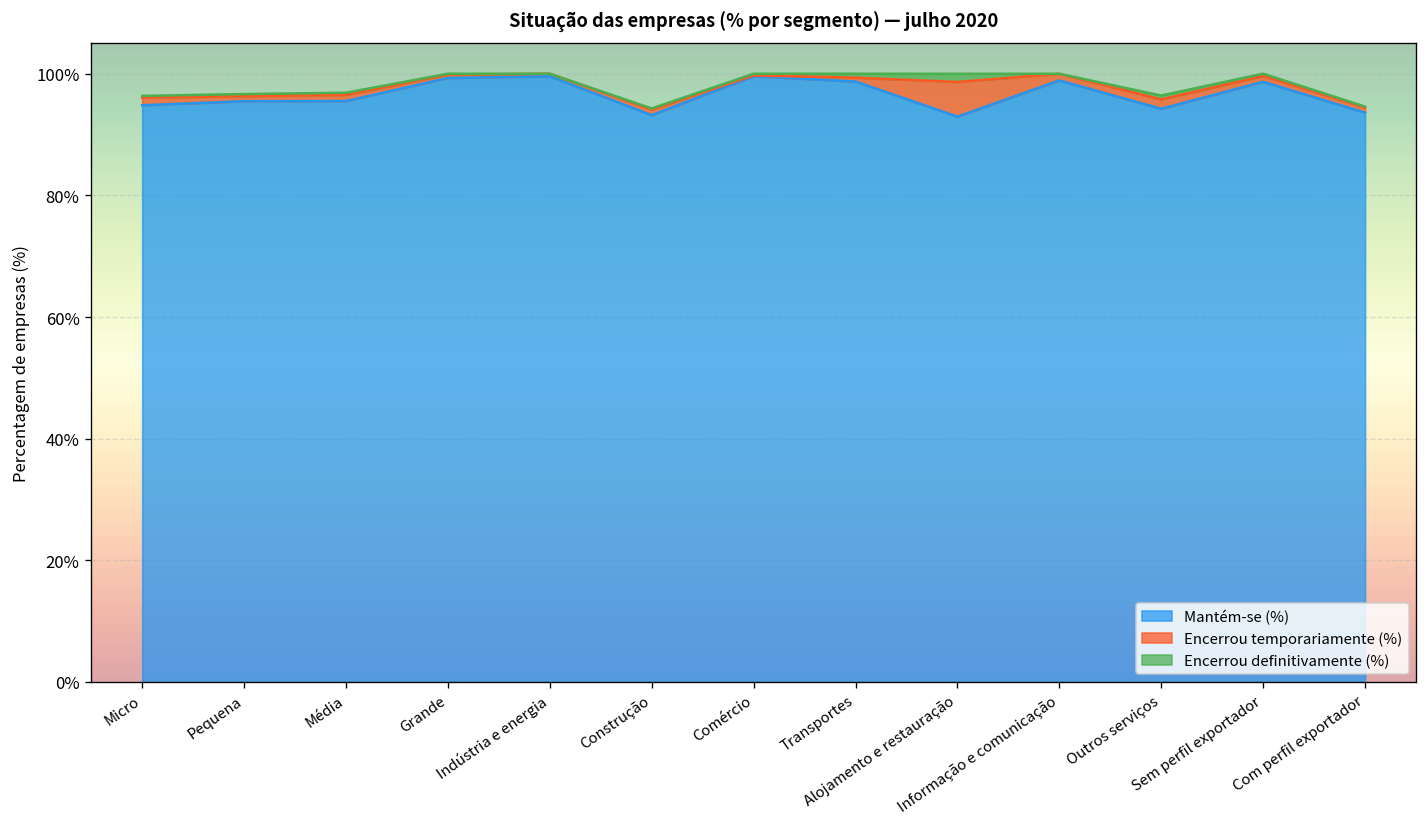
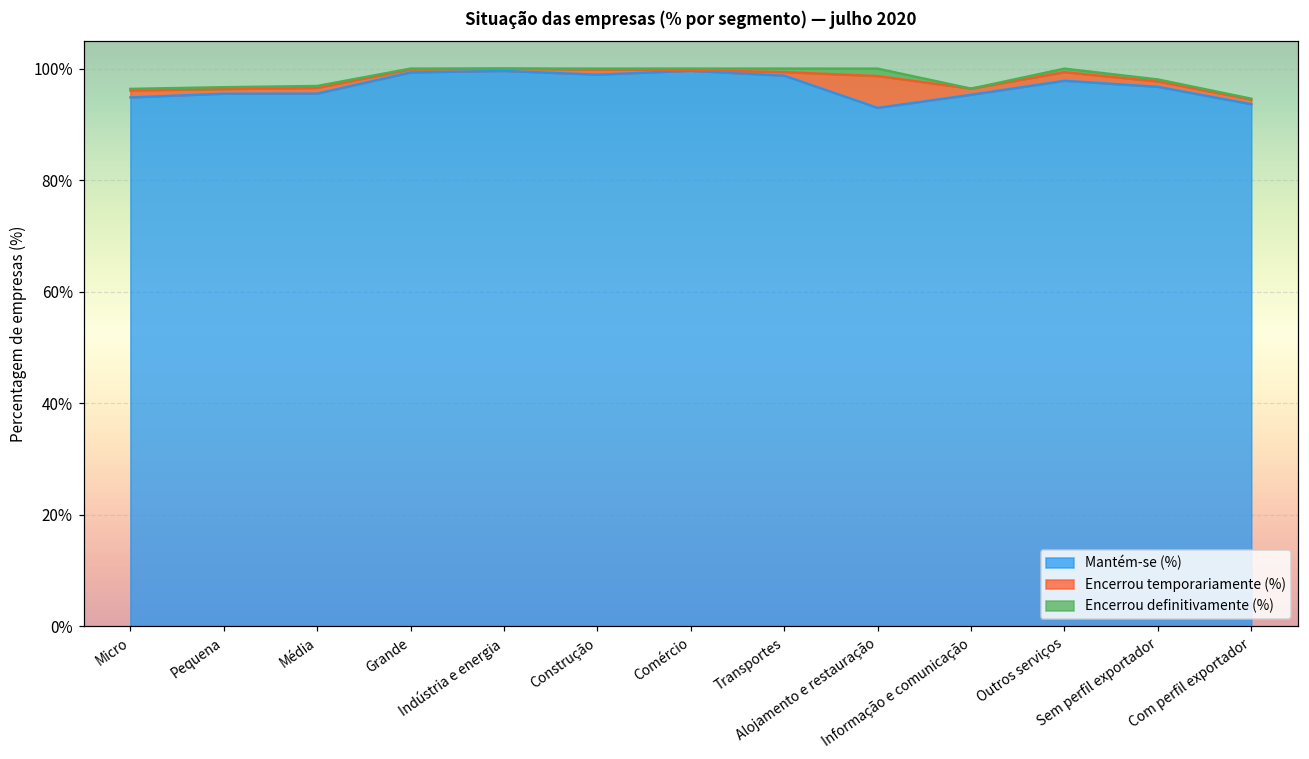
Mantém-se (%), Construção: 93% -> 99%
Mantém-se (%), Informação e comunicação: 99% -> 95%
Mantém-se (%), Outros serviços: 94% -> 98%
Mantém-se (%), Sem perfil exportador: 99% -> 97%
